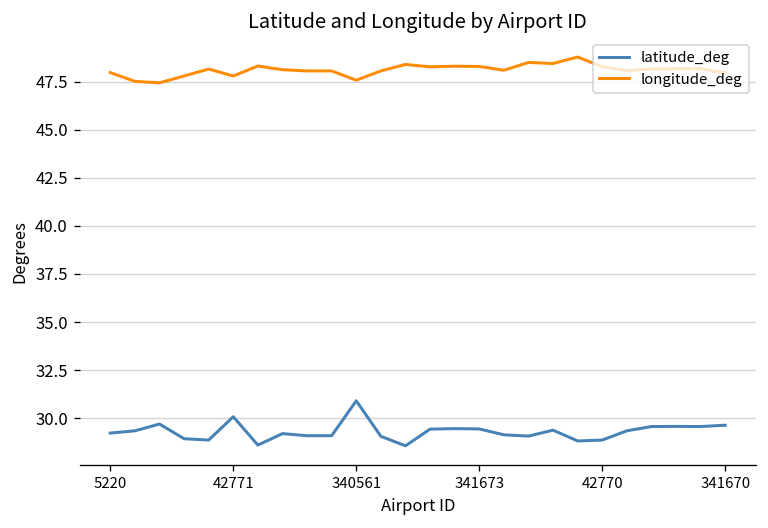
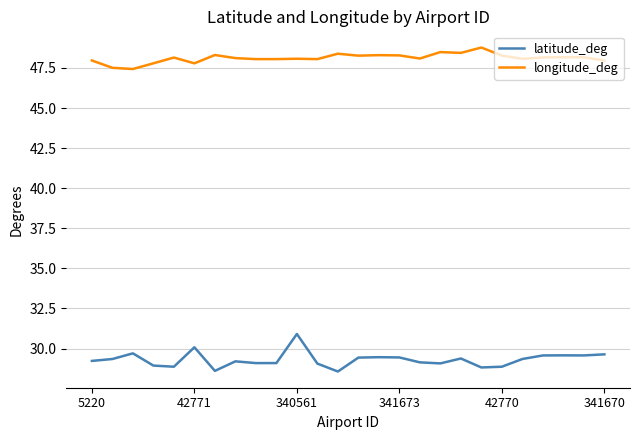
longitude_deg, 340561: 47.6 -> 48.1
